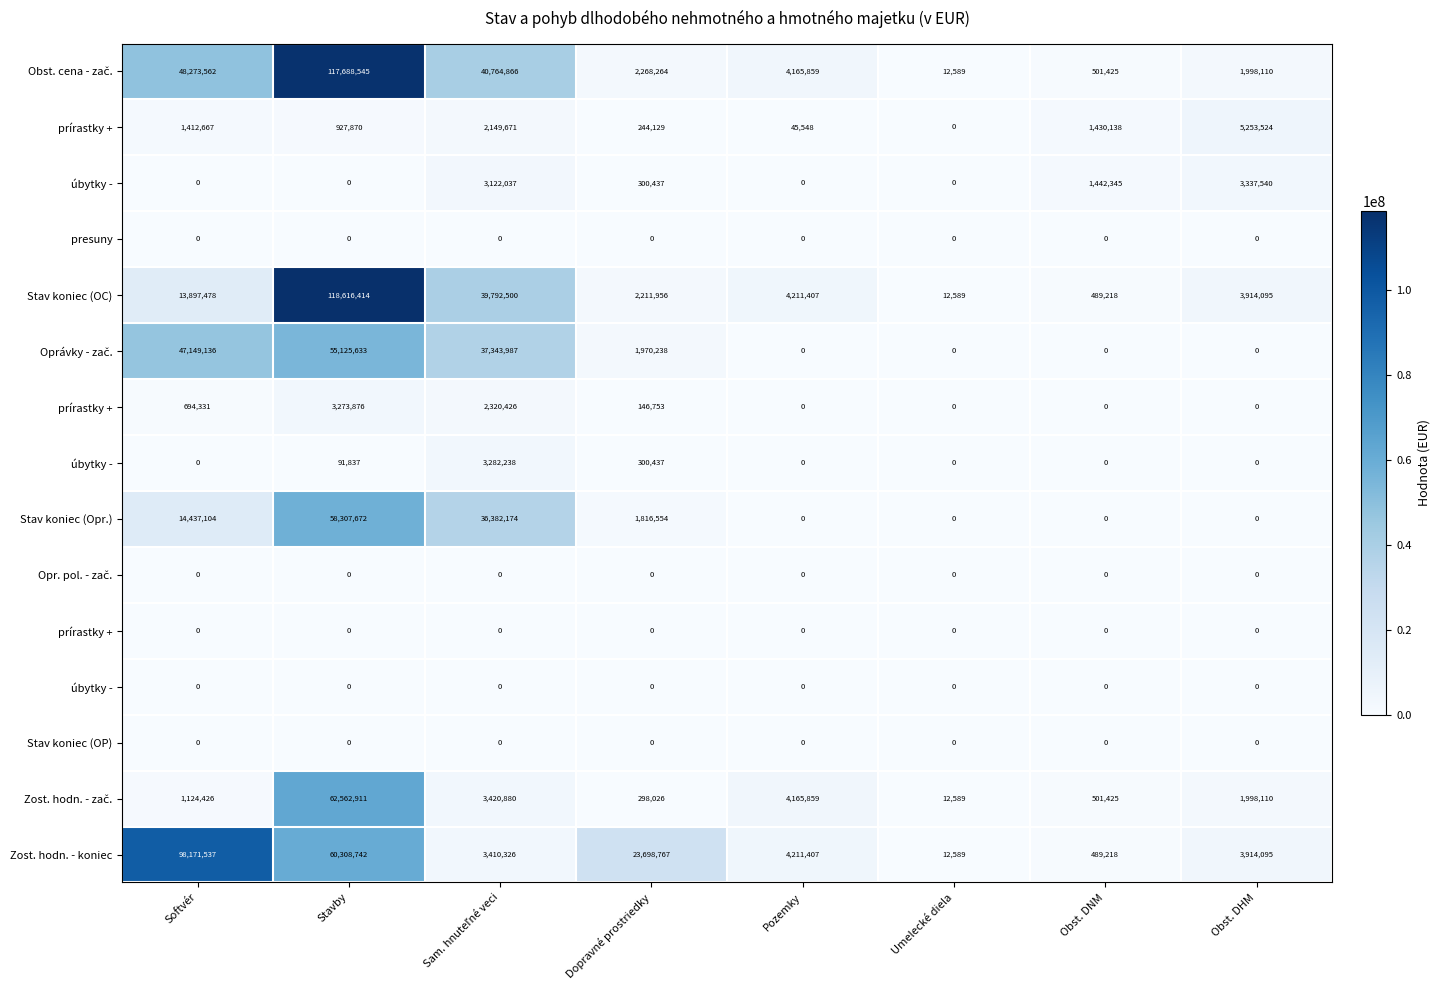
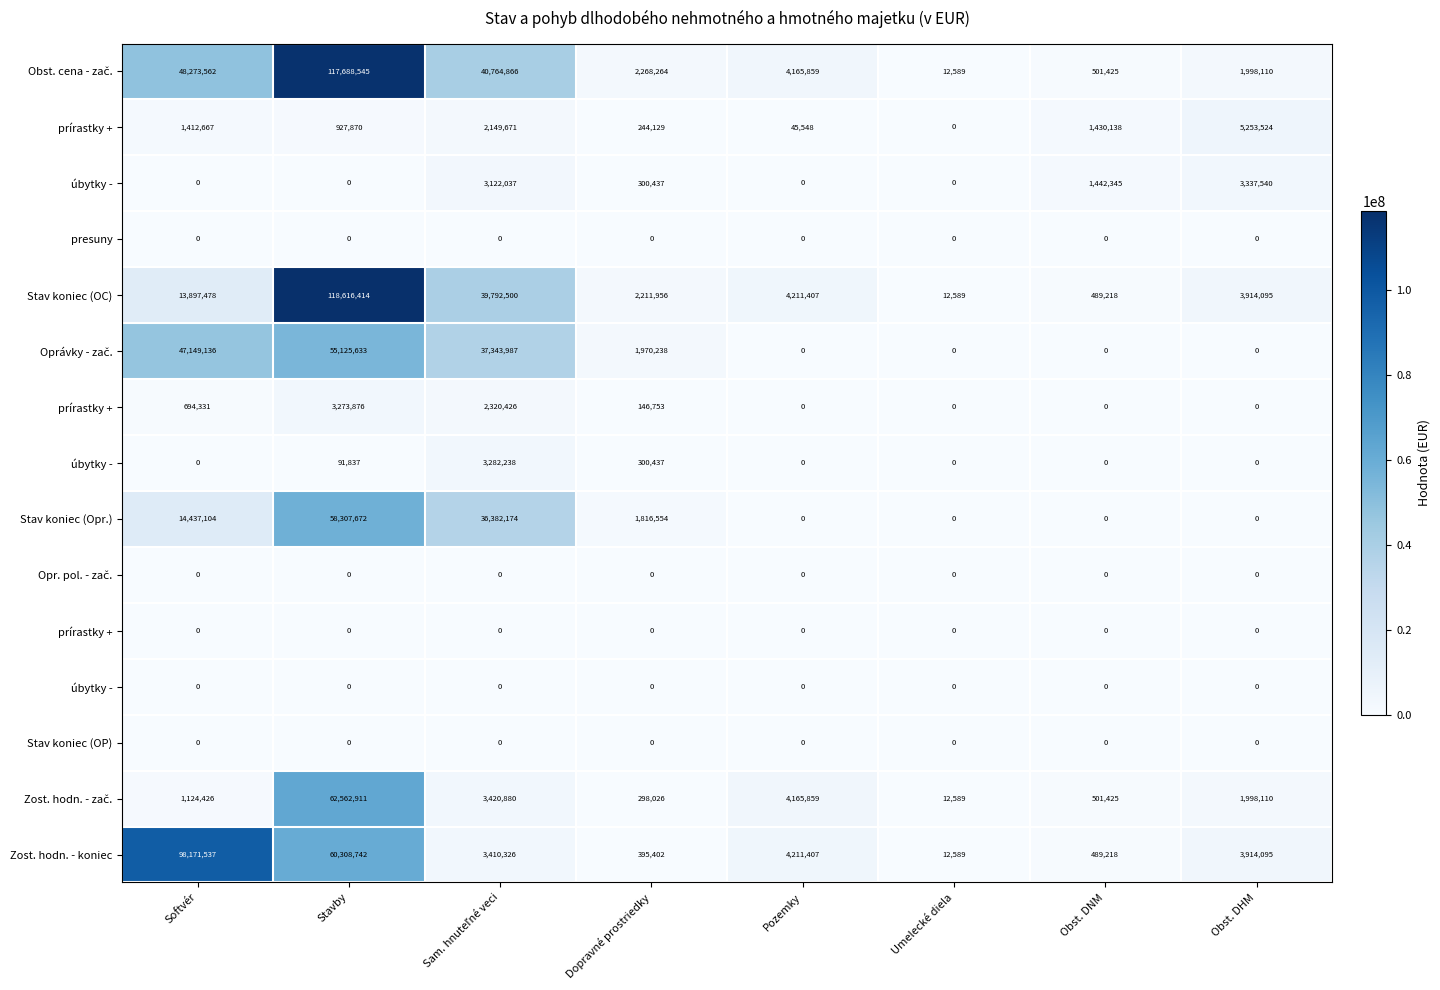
Zost. hodn. - koniec, Dopravné prostriedky: 23,698,767 -> 395,402
